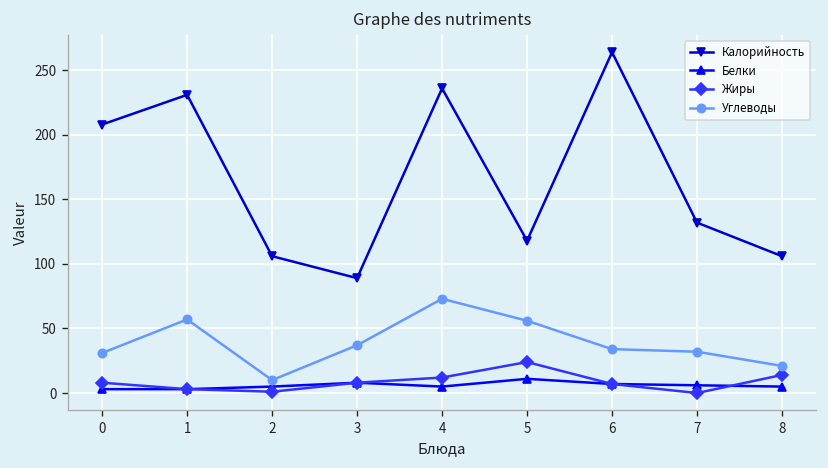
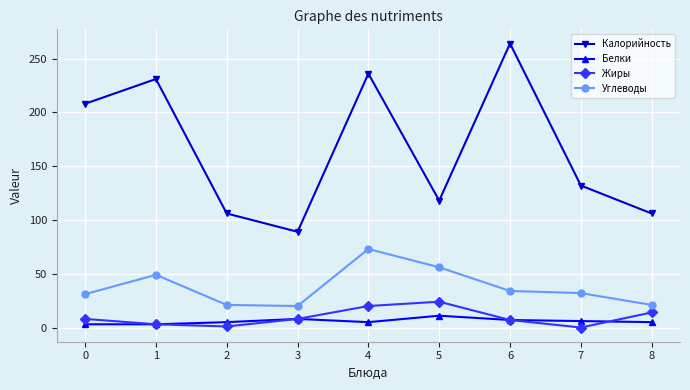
Углеводы, 1: 57 -> 49
Углеводы, 2: 10 -> 21
Углеводы, 3: 37 -> 20
Жиры, 4: 12 -> 20
